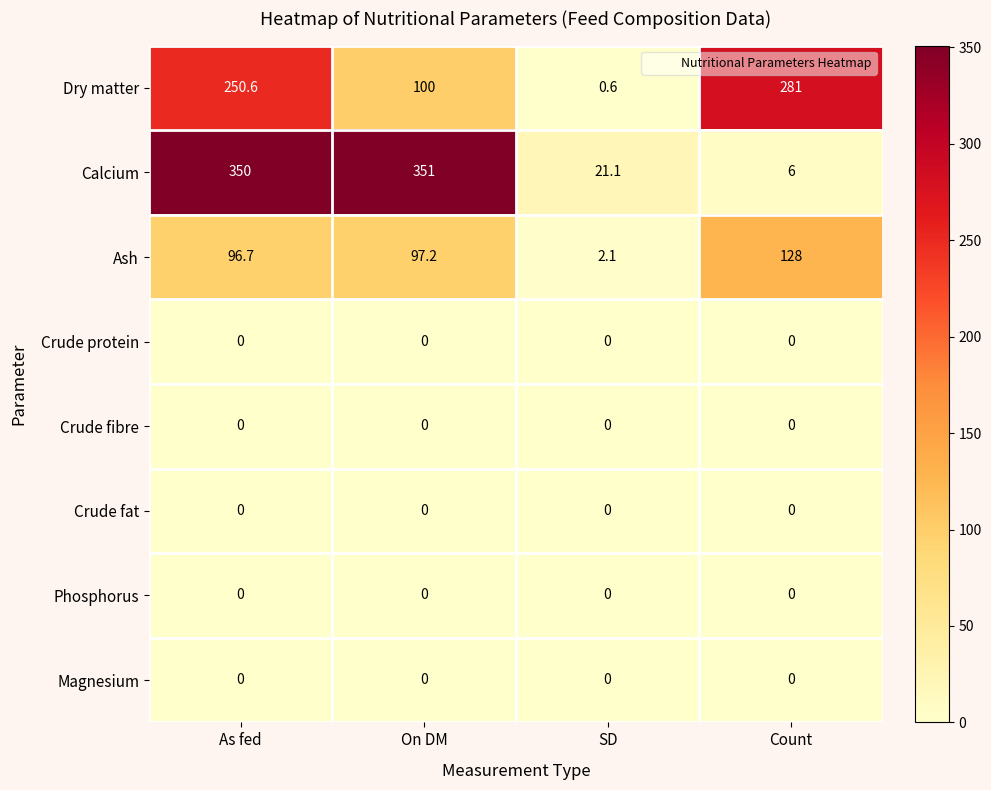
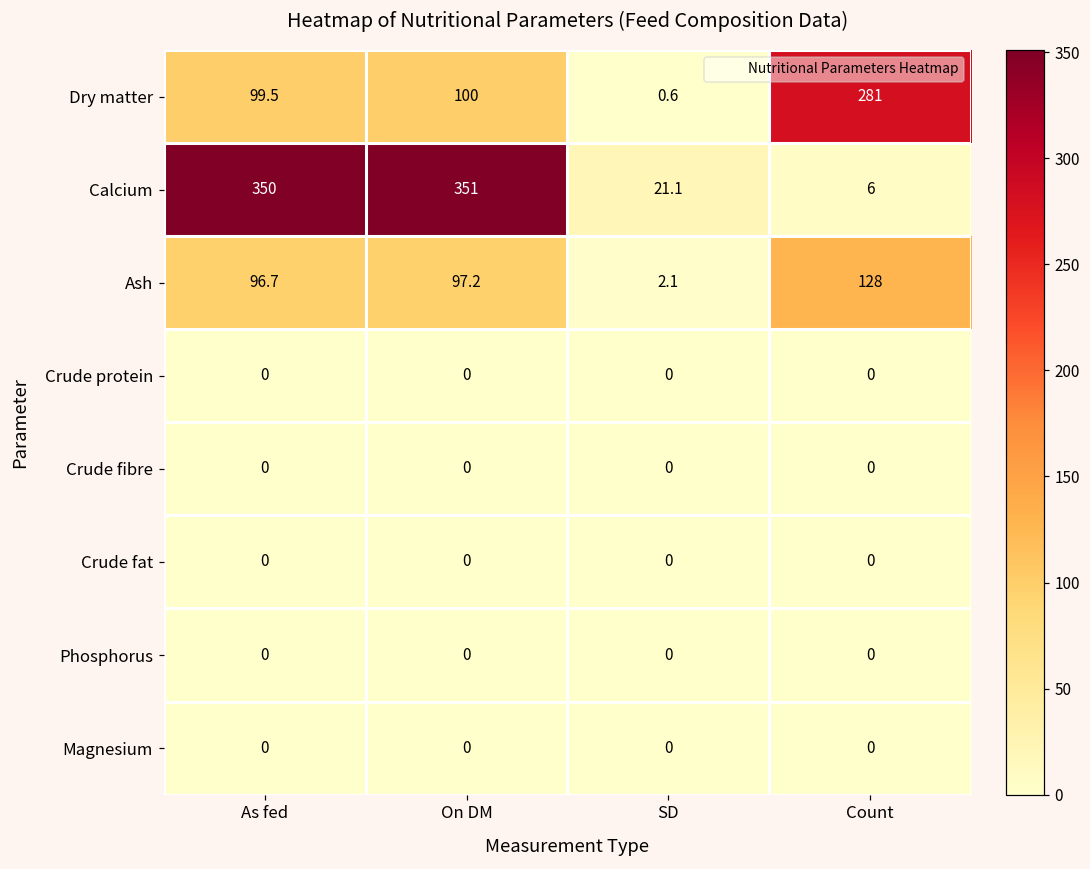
Dry matter, As fed: 250.6 -> 99.5
